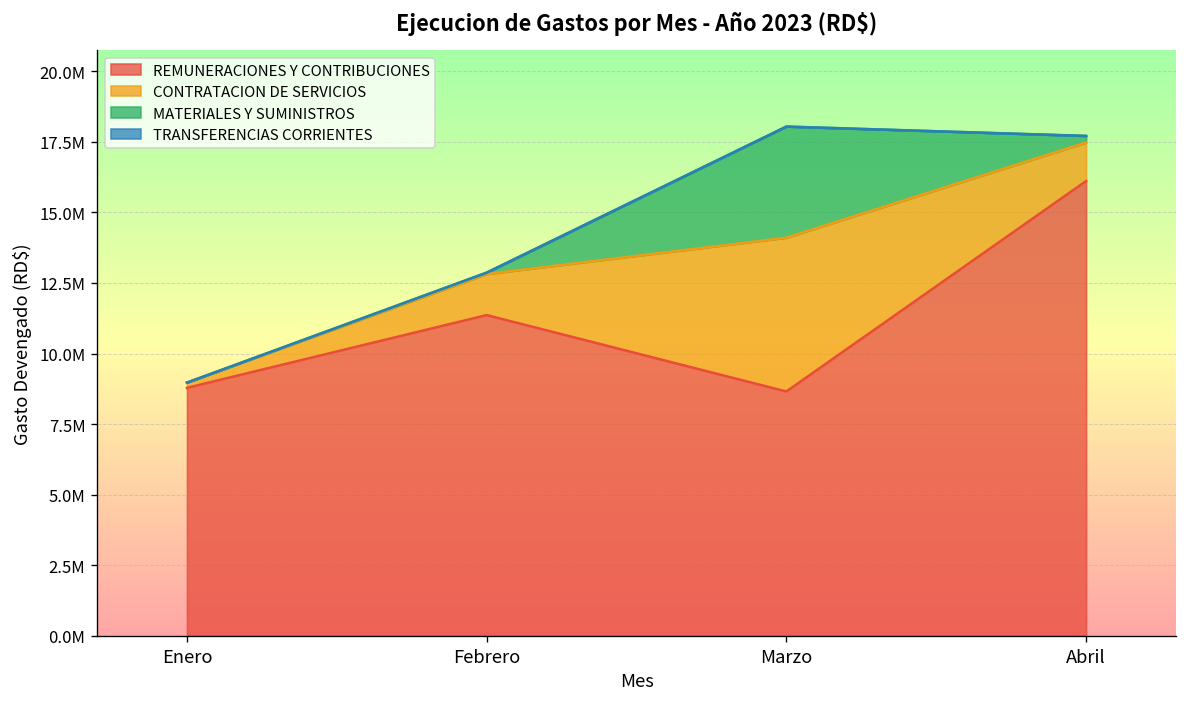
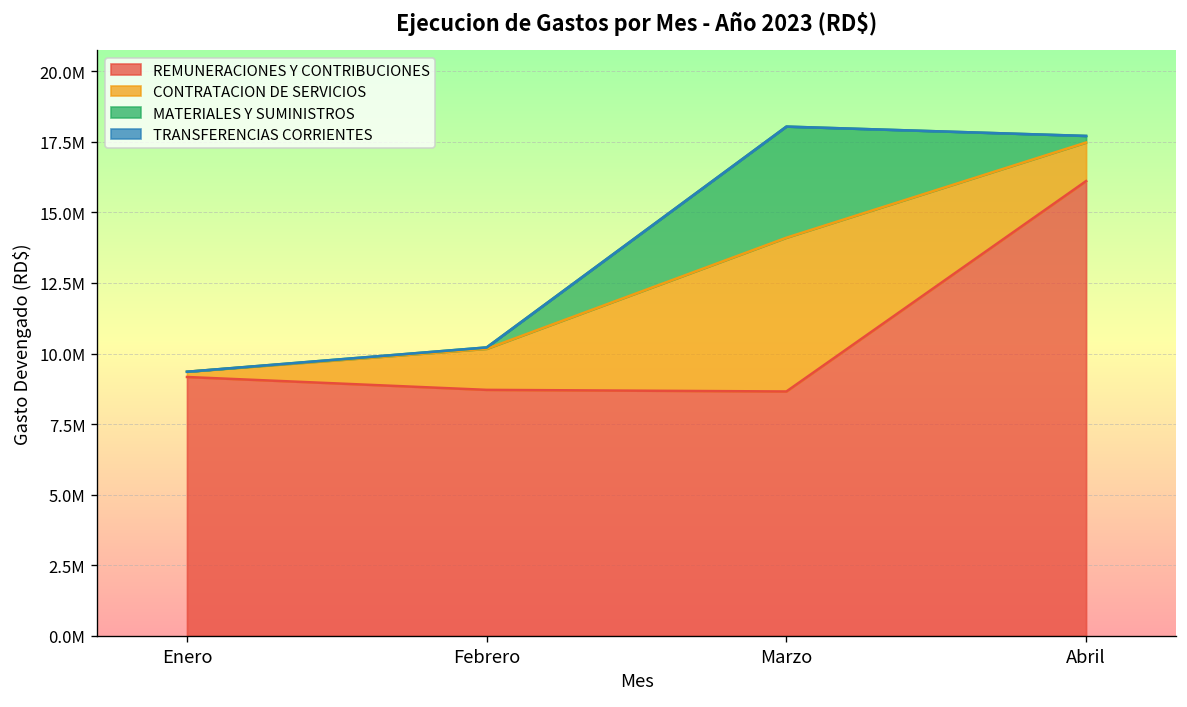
REMUNERACIONES Y CONTRIBUCIONES, Enero: 8800000 -> 9200000
REMUNERACIONES Y CONTRIBUCIONES, Febrero: 11400000 -> 8700000
